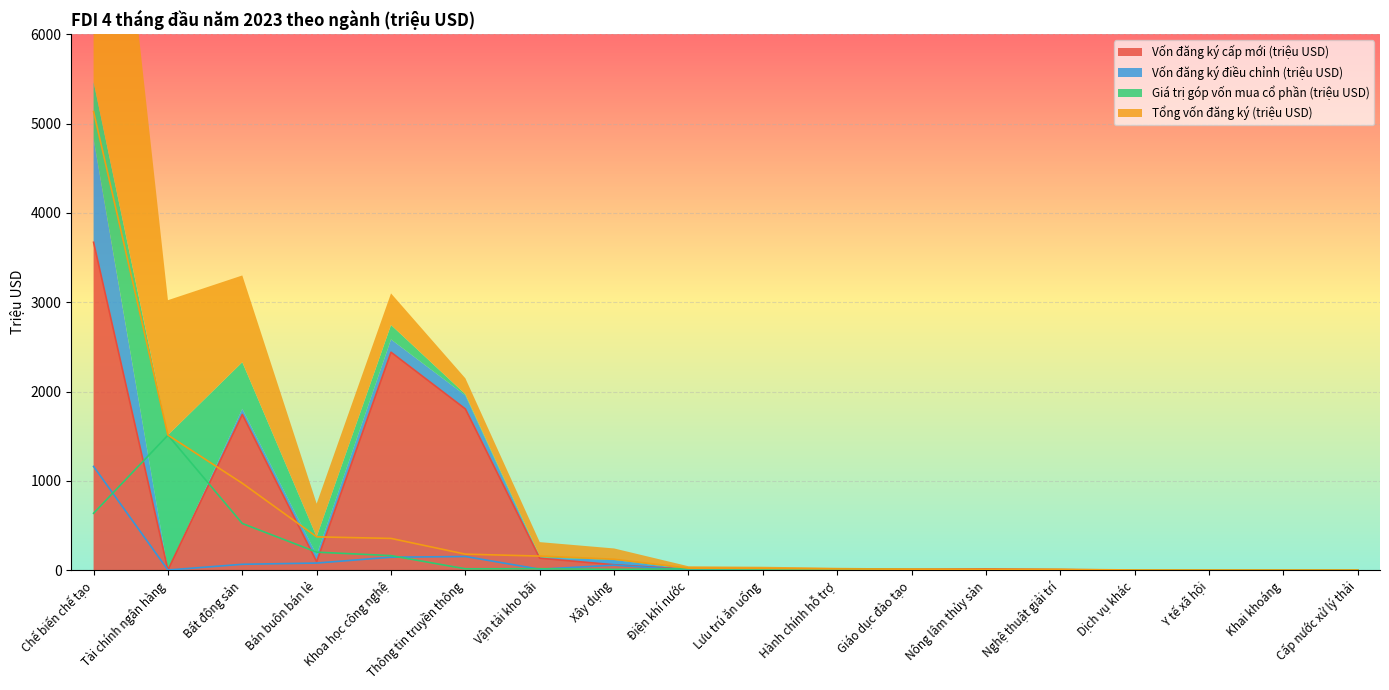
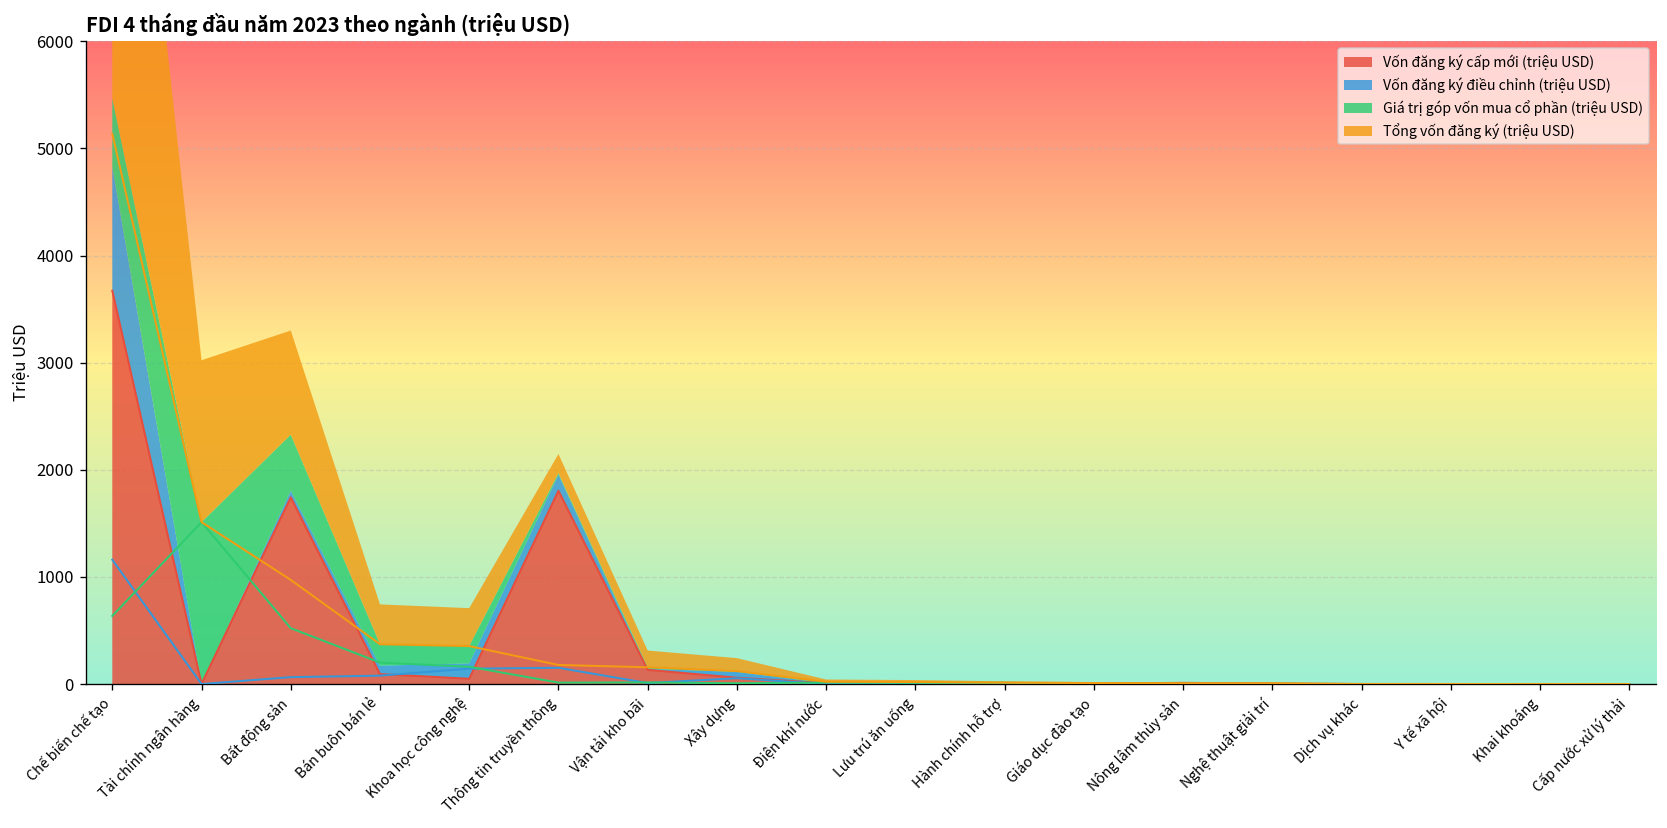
Vốn đăng ký cấp mới (triệu USD), Khoa học công nghệ: 2400 -> 0
